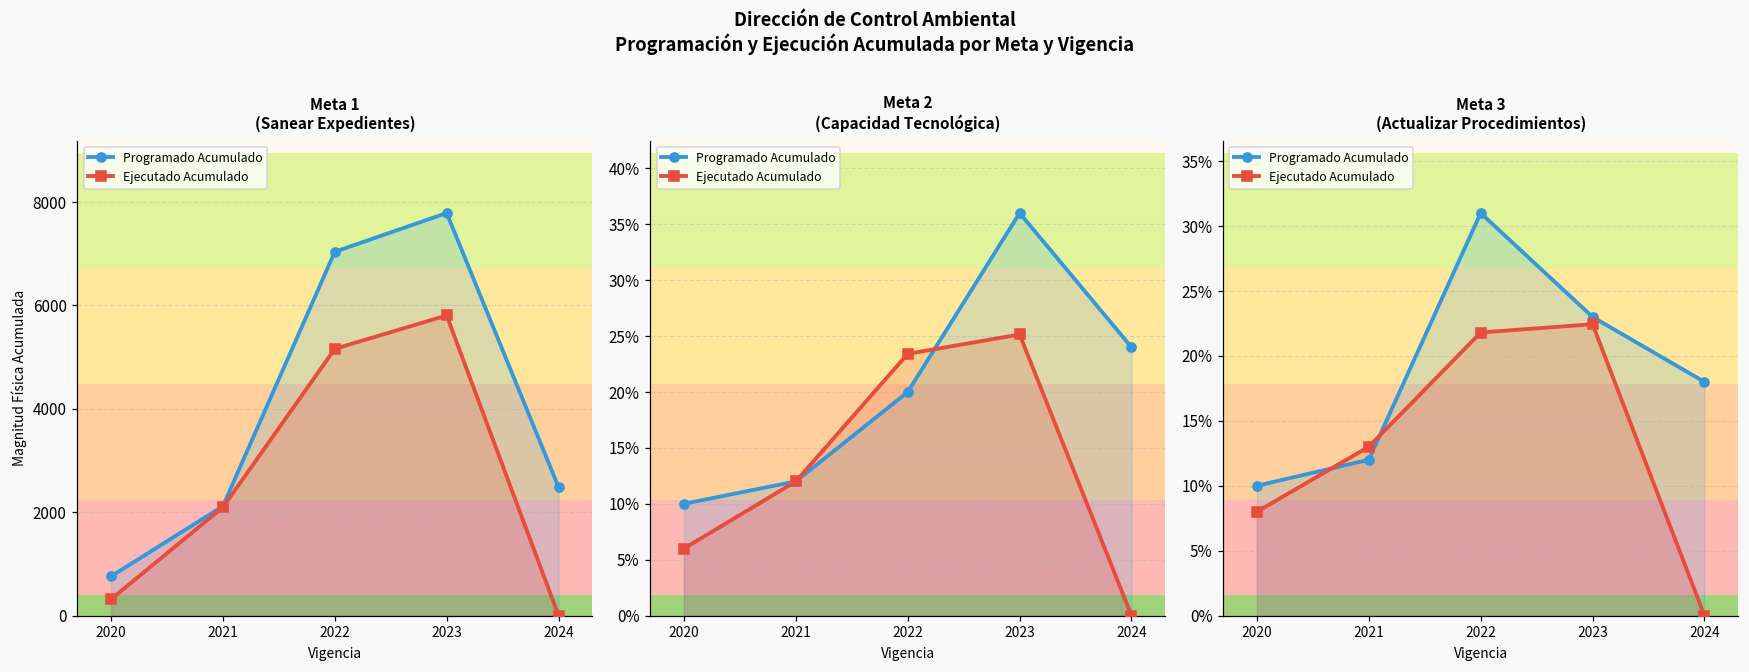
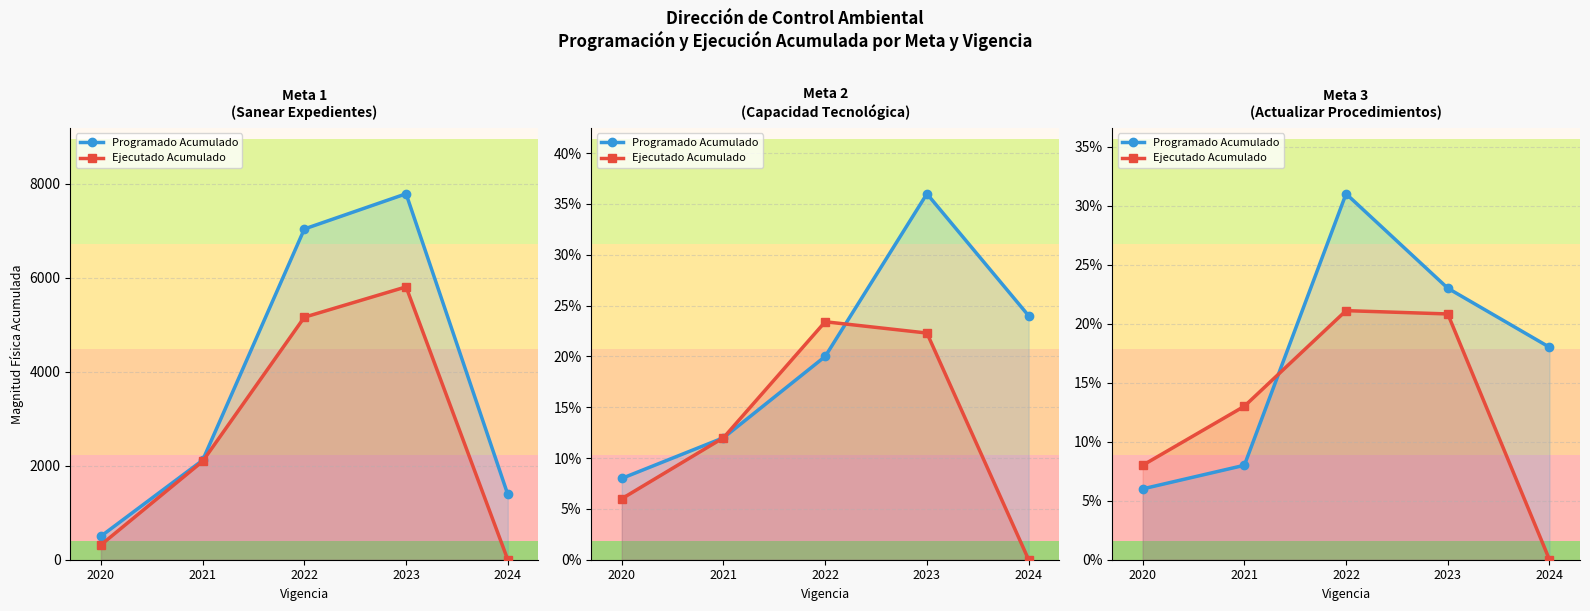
Meta 1 (Sanear Expedientes), Programado Acumulado, 2020: 800 -> 500
Meta 1 (Sanear Expedientes), Programado Acumulado, 2024: 2500 -> 1400
Meta 2 (Capacidad Tecnológica), Programado Acumulado, 2020: 10% -> 8%
Meta 2 (Capacidad Tecnológica), Ejecutado Acumulado, 2023: 25.1% -> 22.3%
Meta 3 (Actualizar Procedimientos), Programado Acumulado, 2020: 10% -> 6%
Meta 3 (Actualizar Procedimientos), Programado Acumulado, 2021: 12% -> 8%
Meta 3 (Actualizar Procedimientos), Ejecutado Acumulado, 2022: 21.8% -> 21.1%
Meta 3 (Actualizar Procedimientos), Ejecutado Acumulado, 2023: 22.4% -> 20.8%
